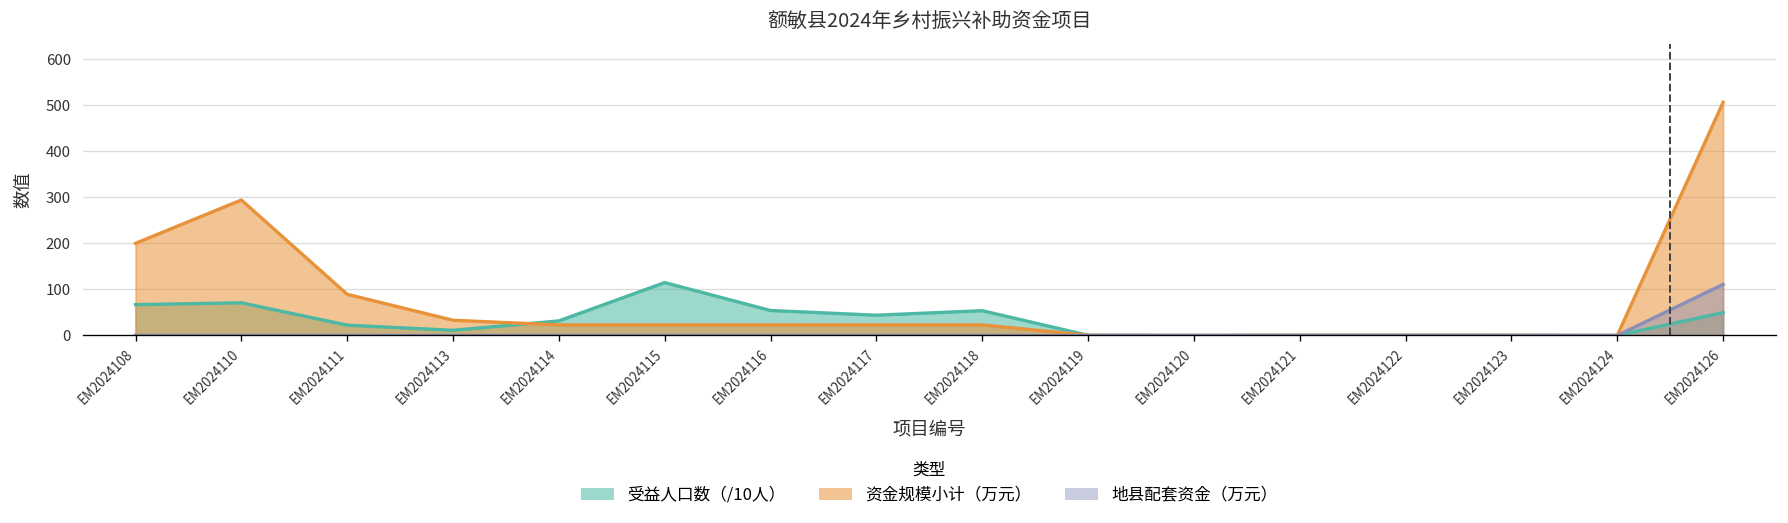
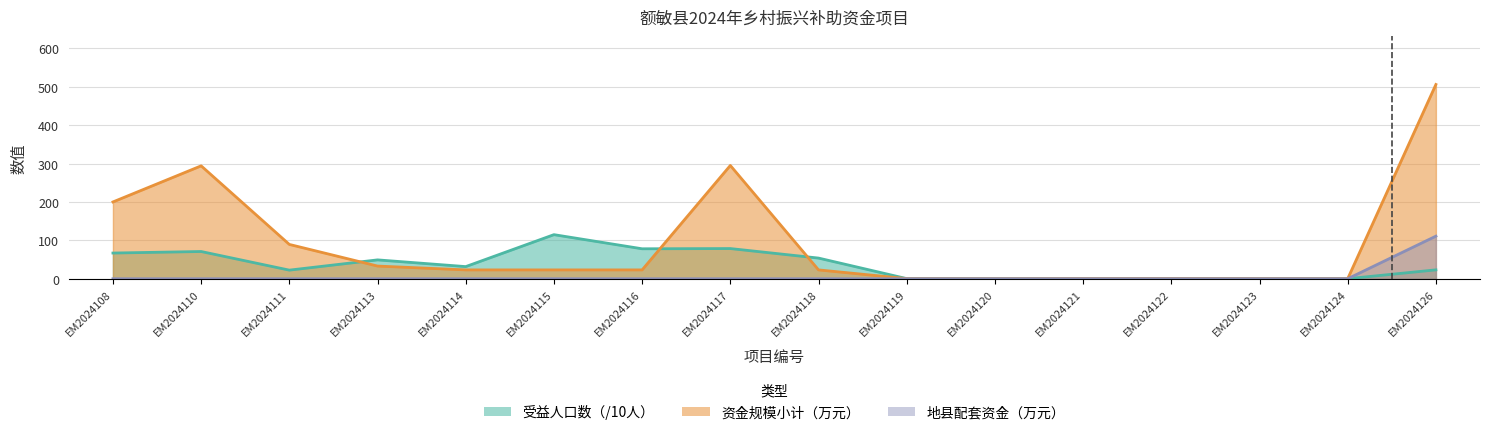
受益人口数（/10人）, EM2024113: 10 -> 50
受益人口数（/10人）, EM2024116: 50 -> 80
受益人口数（/10人）, EM2024117: 40 -> 80
资金规模小计（万元）, EM2024117: 20 -> 300
受益人口数（/10人）, EM2024126: 50 -> 20
